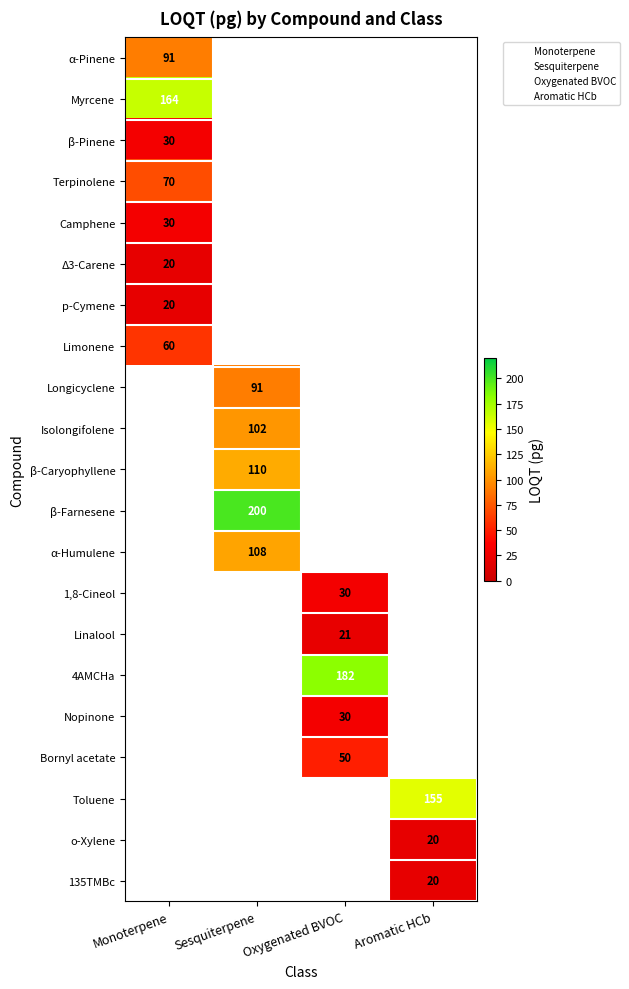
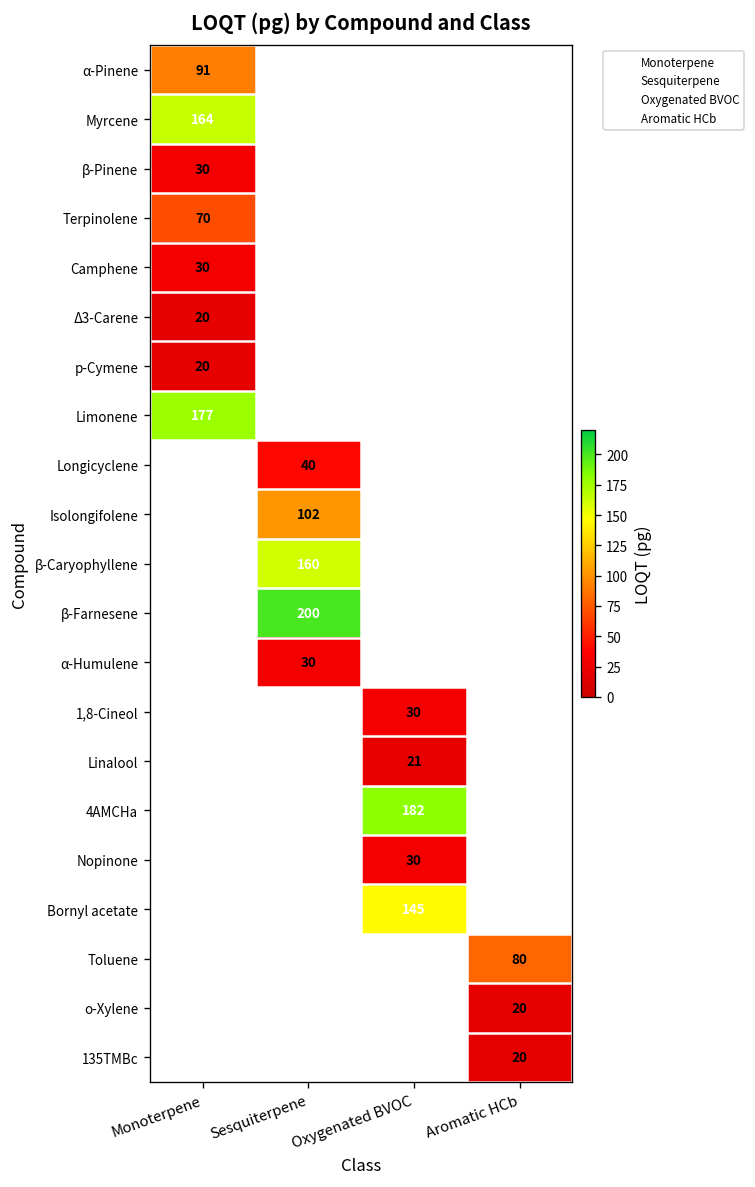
Limonene, Monoterpene: 60 -> 177
Longicyclene, Sesquiterpene: 91 -> 40
β-Caryophyllene, Sesquiterpene: 110 -> 160
α-Humulene, Sesquiterpene: 108 -> 30
Bornyl acetate, Oxygenated BVOC: 50 -> 145
Toluene, Aromatic HCb: 155 -> 80
